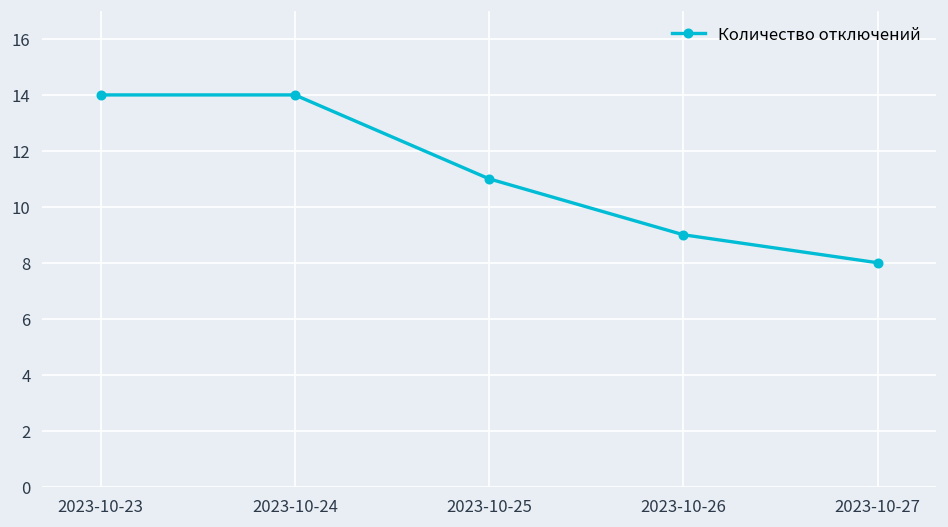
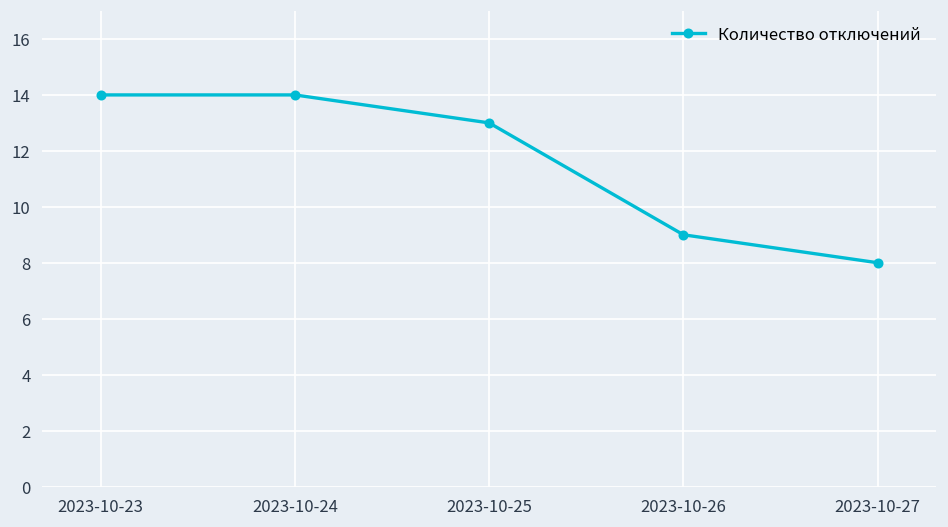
2023-10-25: 11 -> 13
